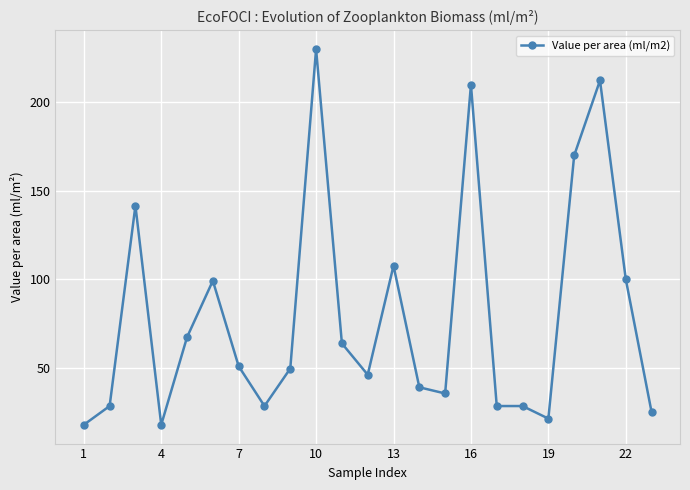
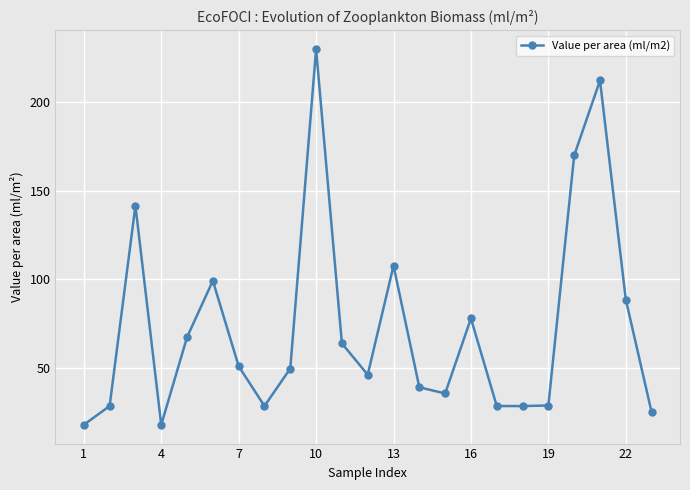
16: 210 -> 78
19: 21 -> 29
22: 100 -> 89
